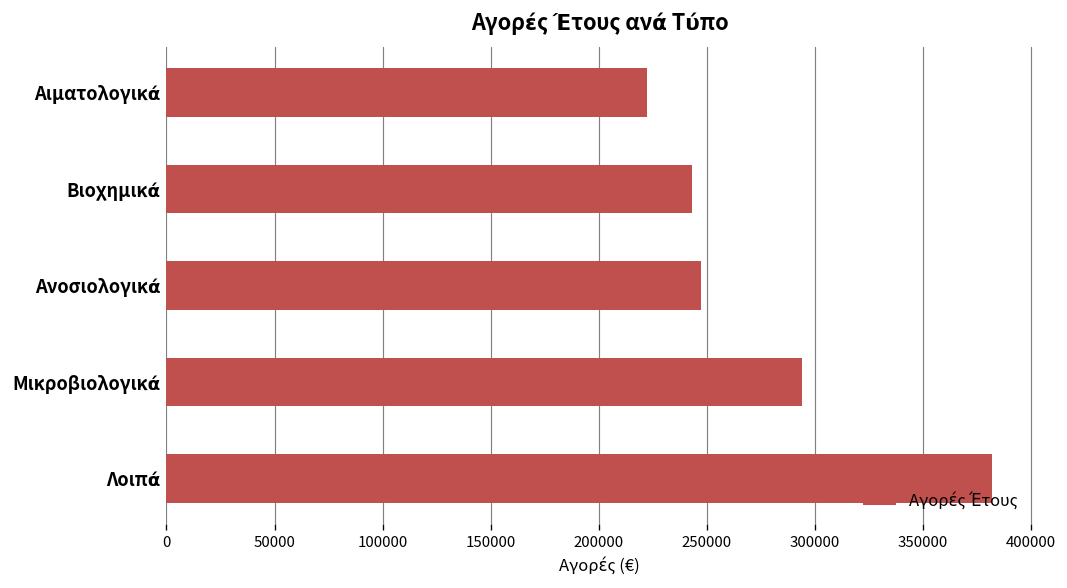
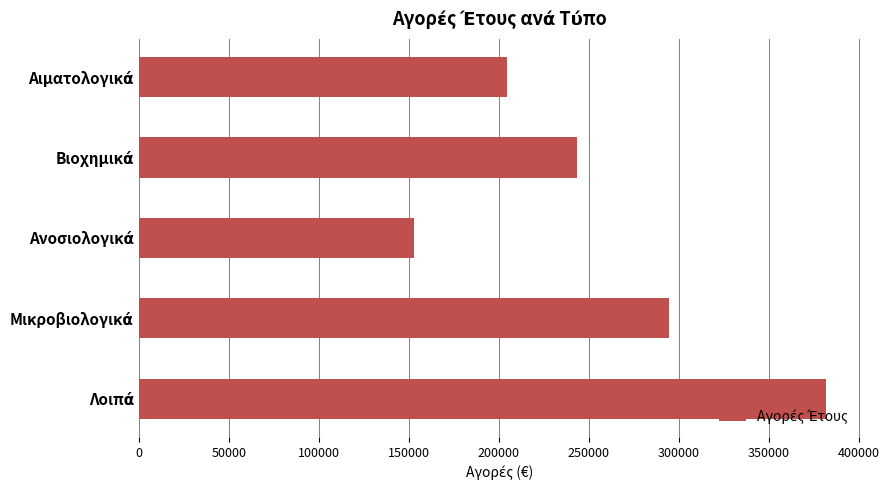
Αιματολογικά: 222000 -> 204000
Ανοσιολογικά: 247000 -> 153000
